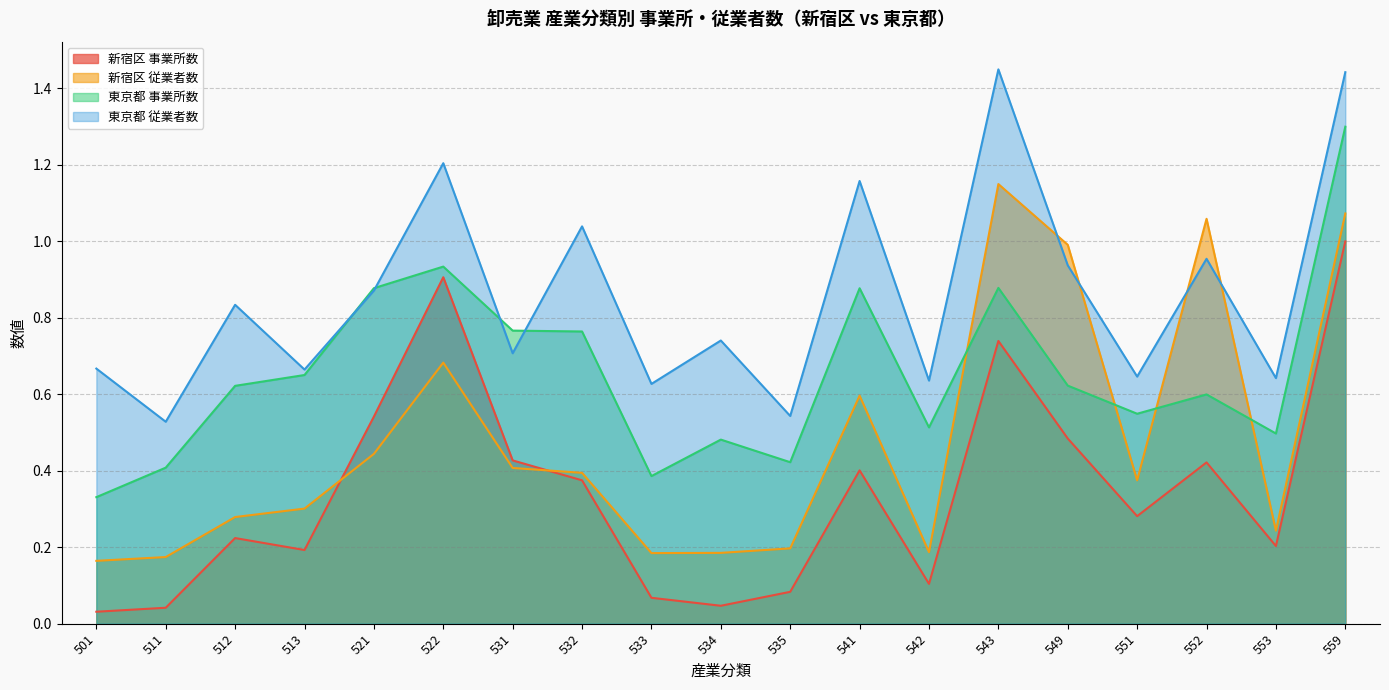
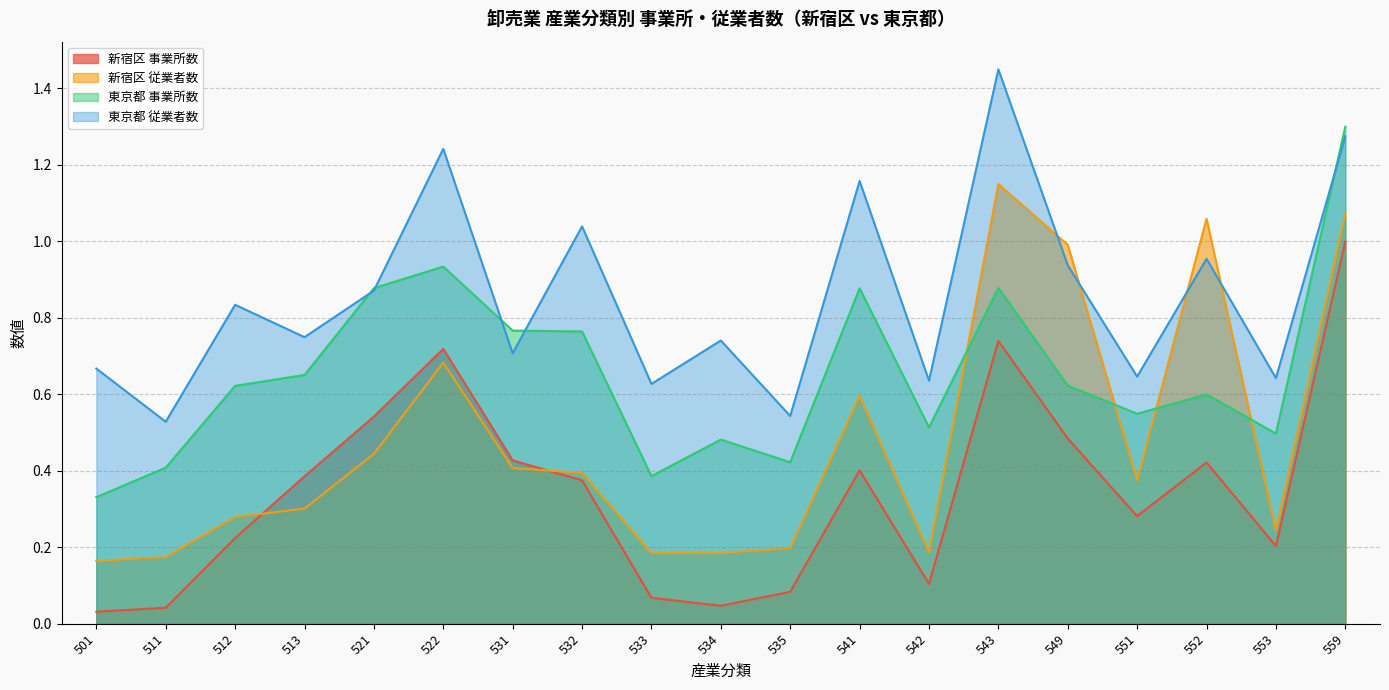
新宿区 事業所数, 513: 0.19 -> 0.39
東京都 従業者数, 513: 0.66 -> 0.75
新宿区 事業所数, 522: 0.91 -> 0.72
東京都 従業者数, 522: 1.20 -> 1.24
東京都 従業者数, 559: 1.44 -> 1.28
